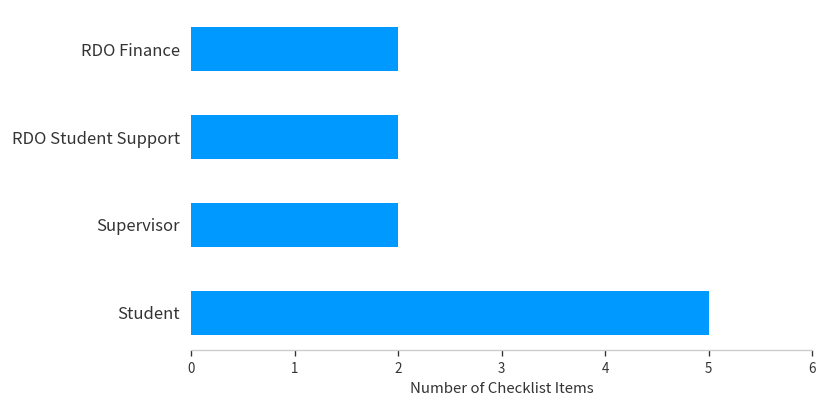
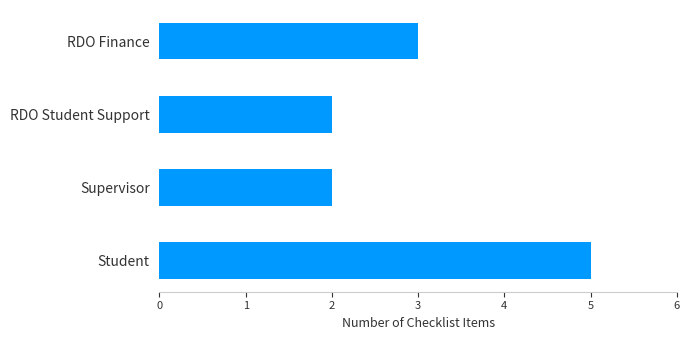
RDO Finance: 2 -> 3
